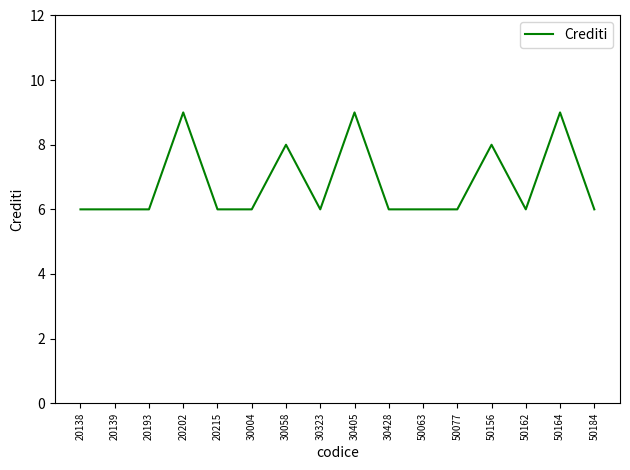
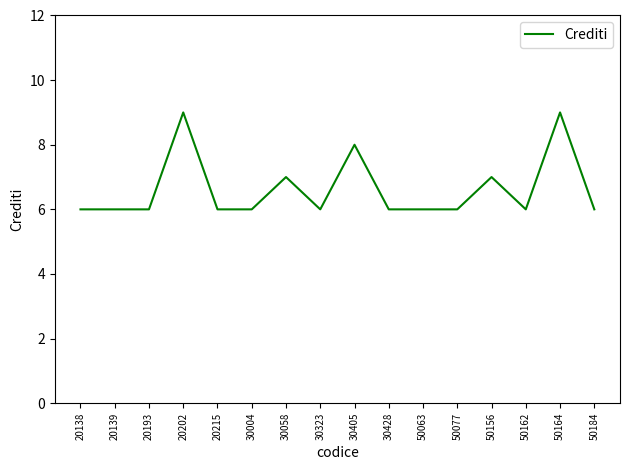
30058: 8 -> 7
30405: 9 -> 8
50156: 8 -> 7
